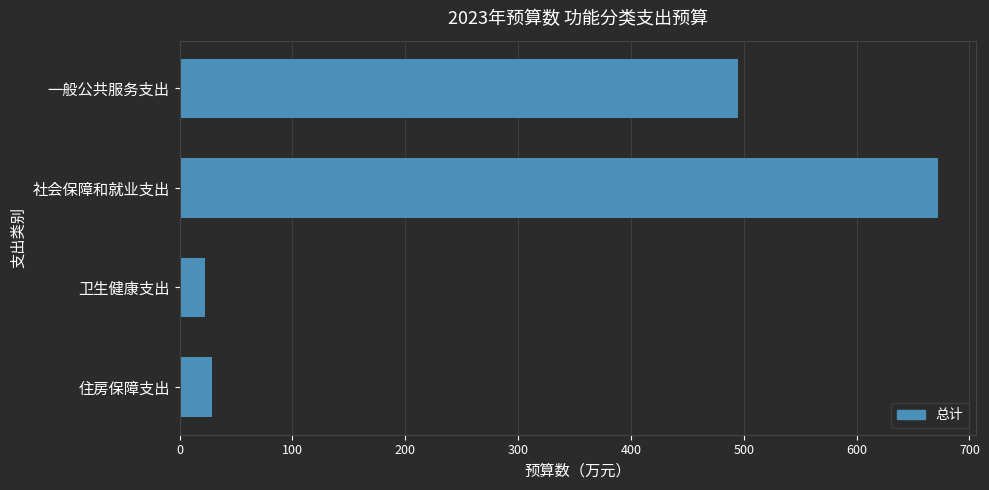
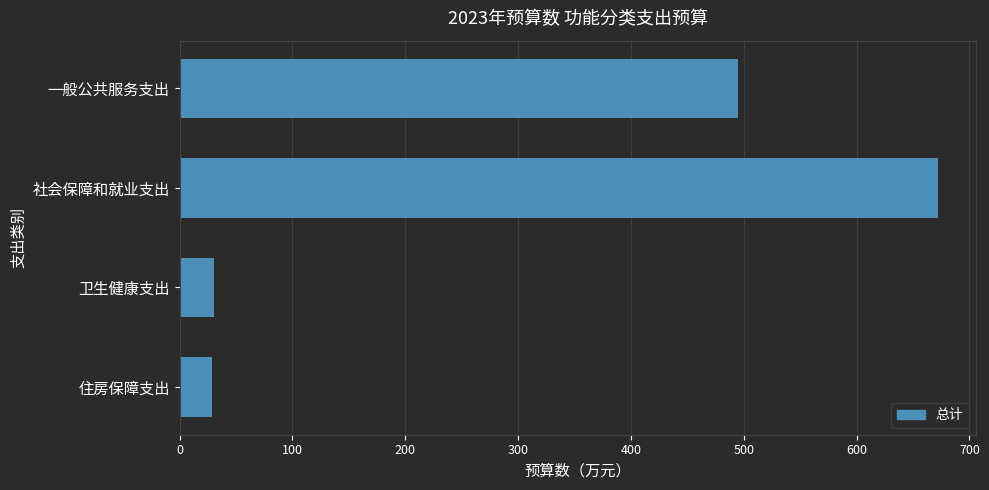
卫生健康支出: 22 -> 31
